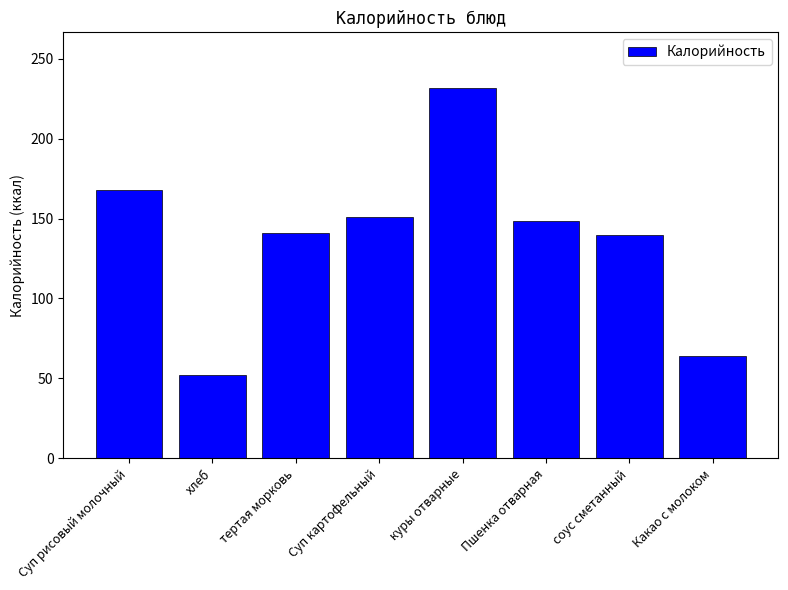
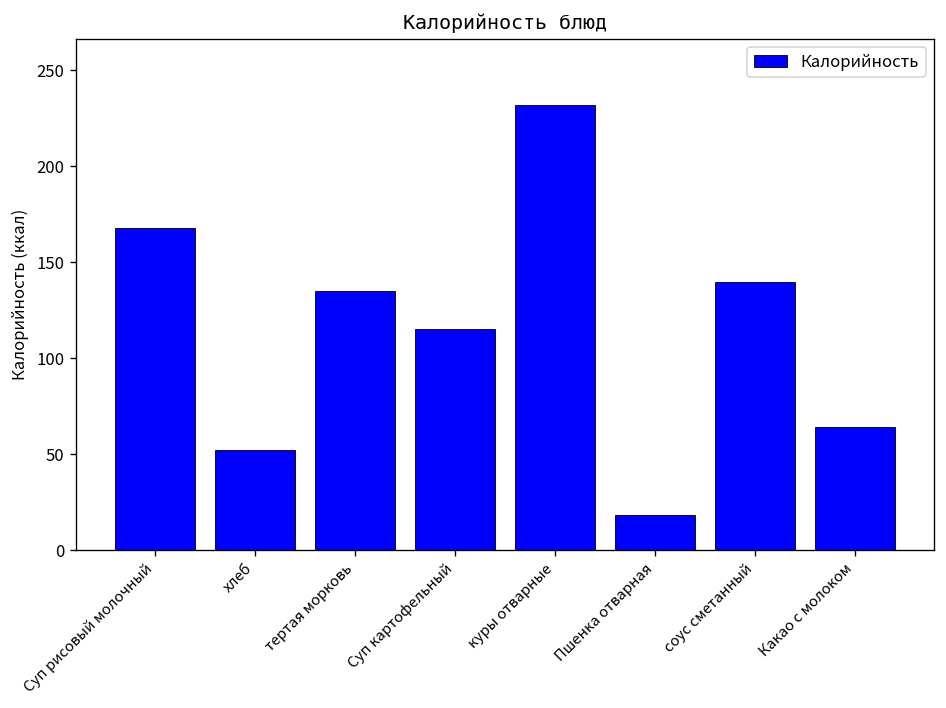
тертая морковь: 141 -> 135
Суп картофельный: 151 -> 115
Пшенка отварная: 149 -> 18
